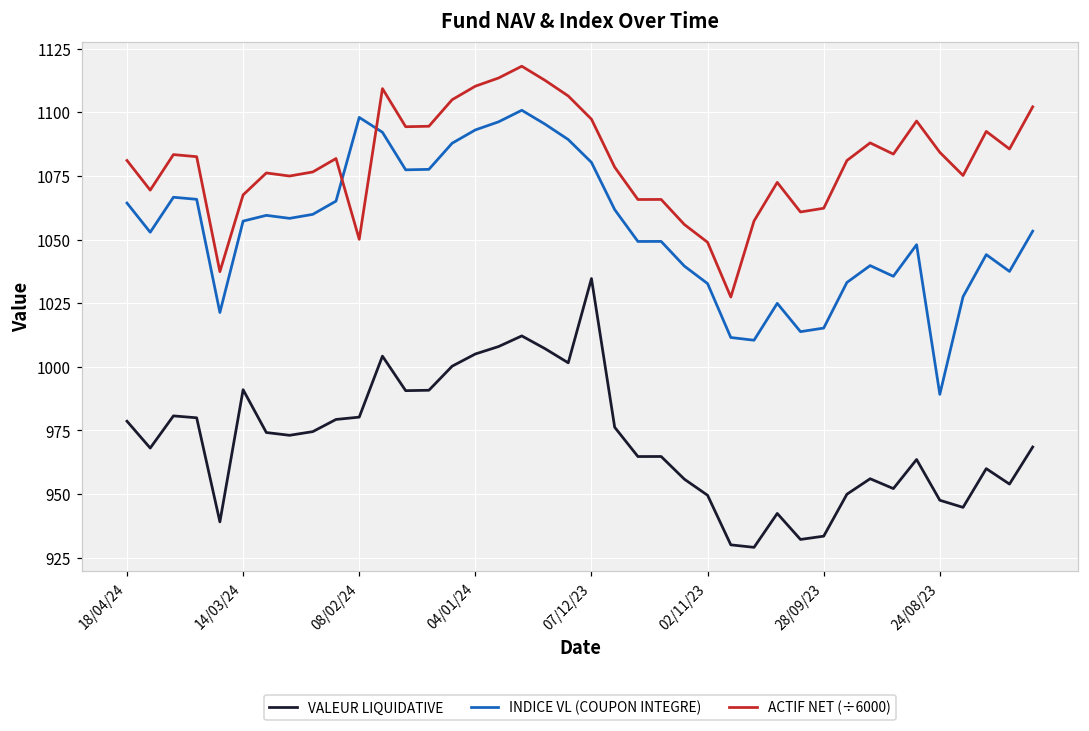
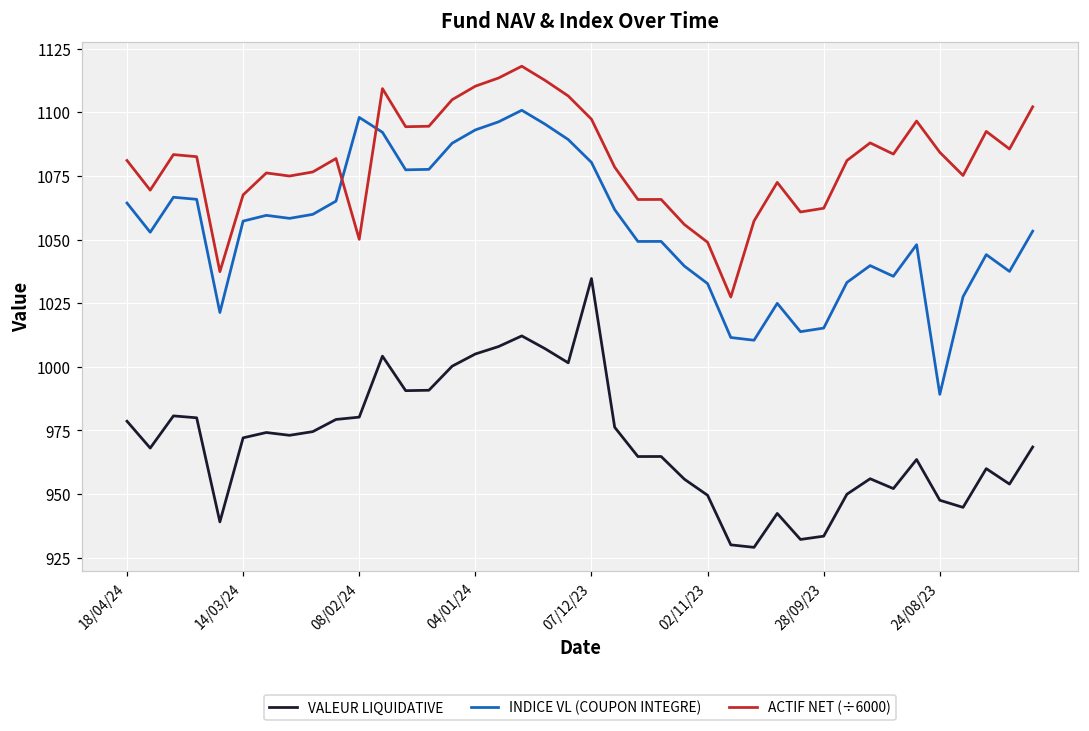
VALEUR LIQUIDATIVE, 14/03/24: 991 -> 972
